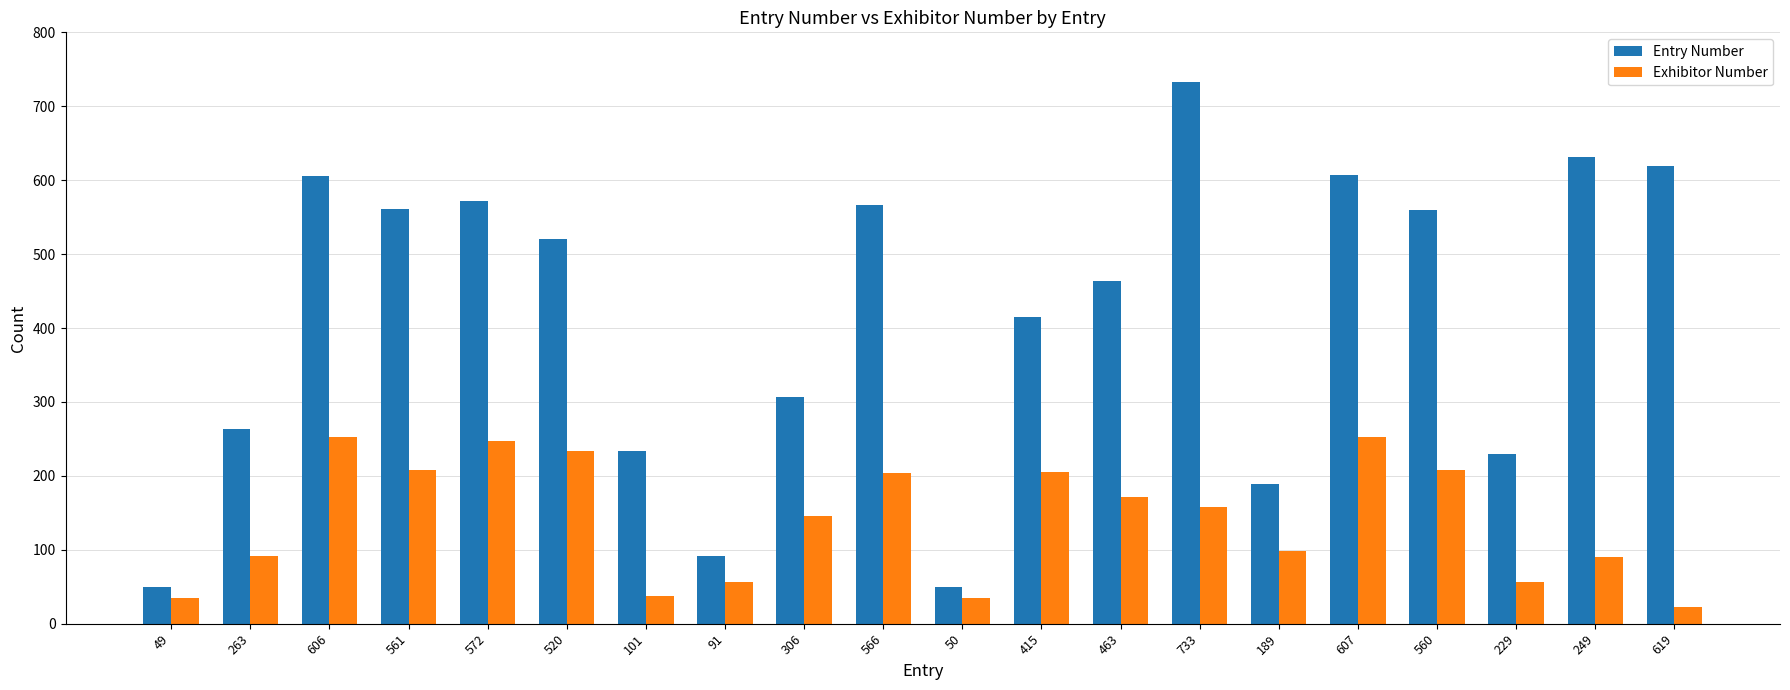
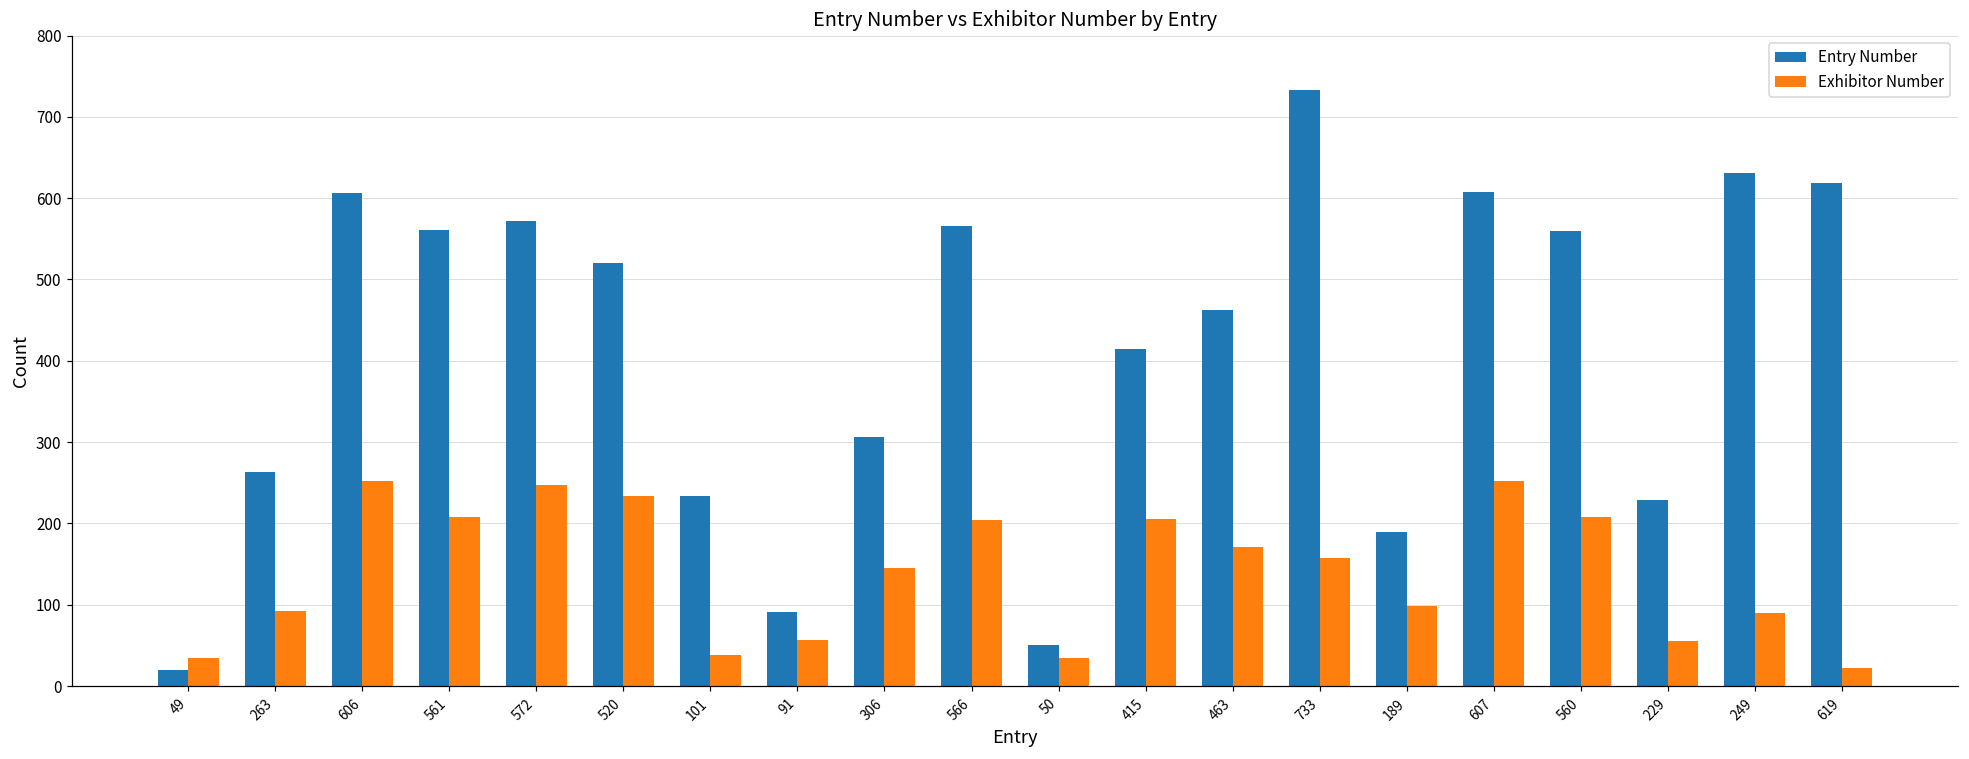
Entry Number, 49: 50 -> 20
